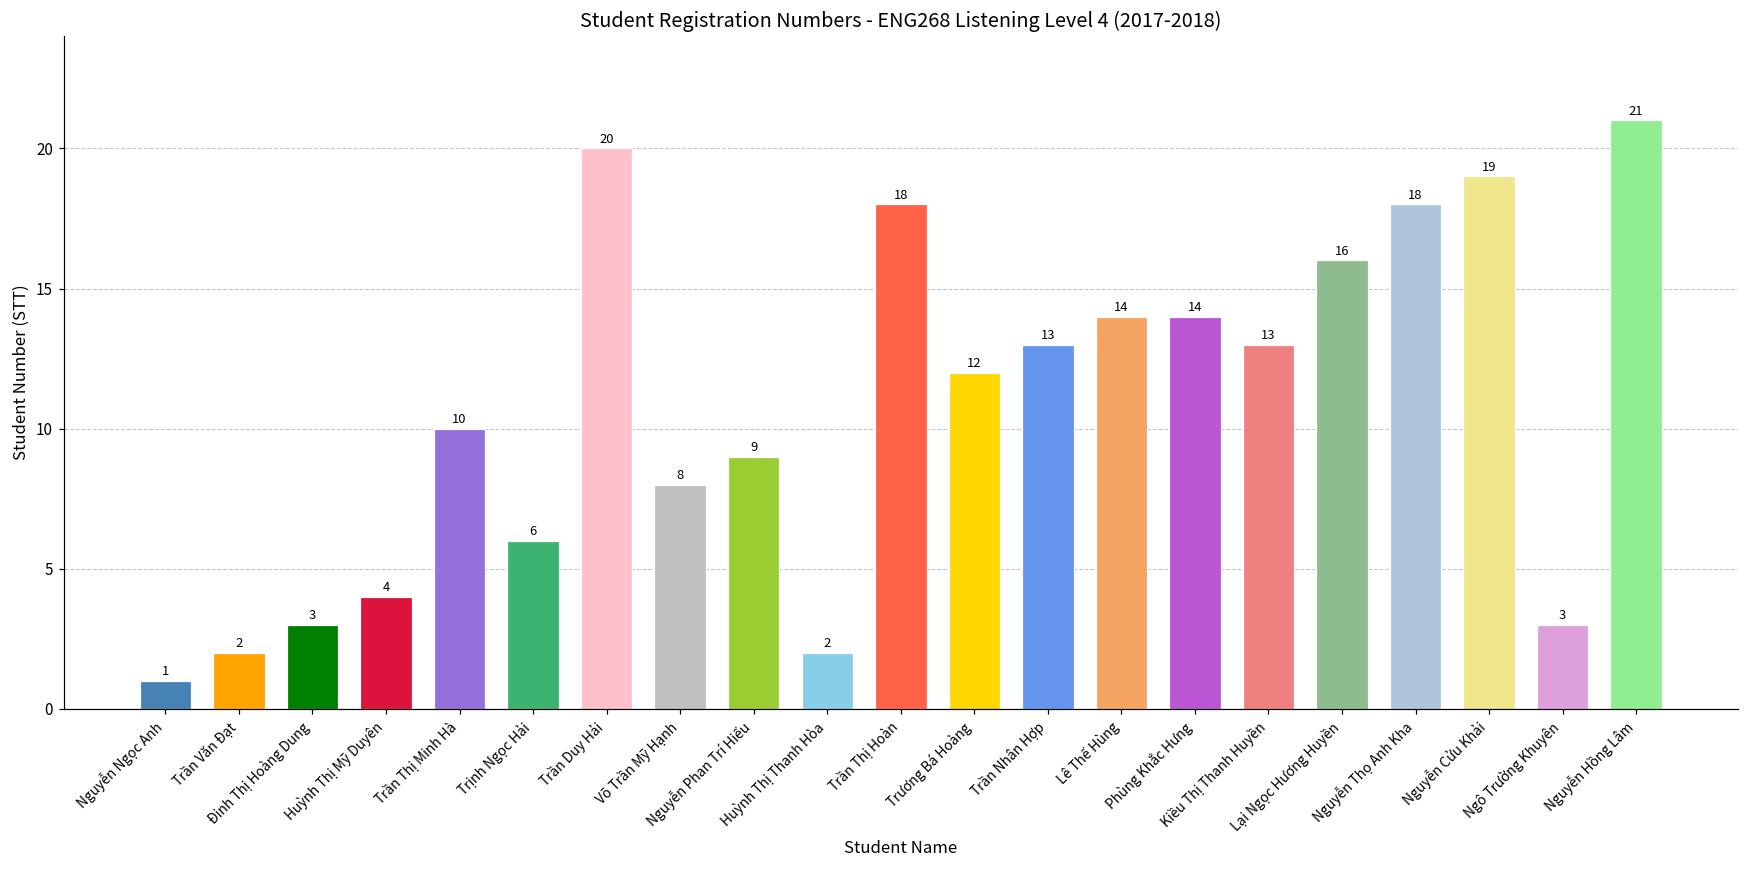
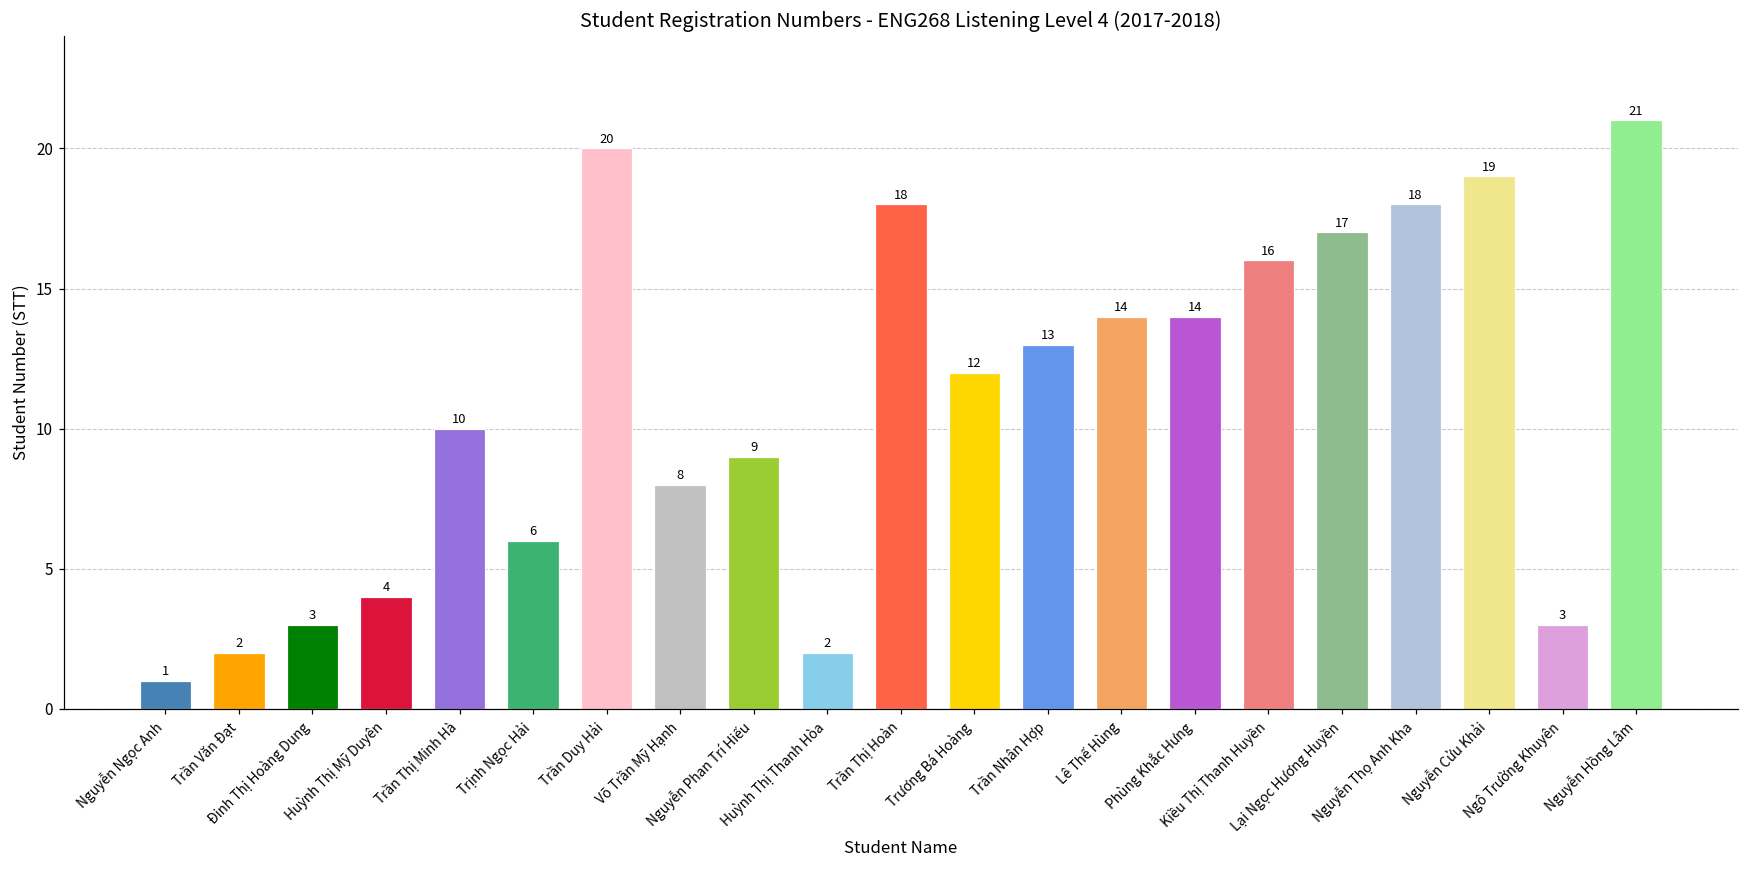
Kiều Thị Thanh Huyền: 13 -> 16
Lại Ngọc Hương Huyền: 16 -> 17
